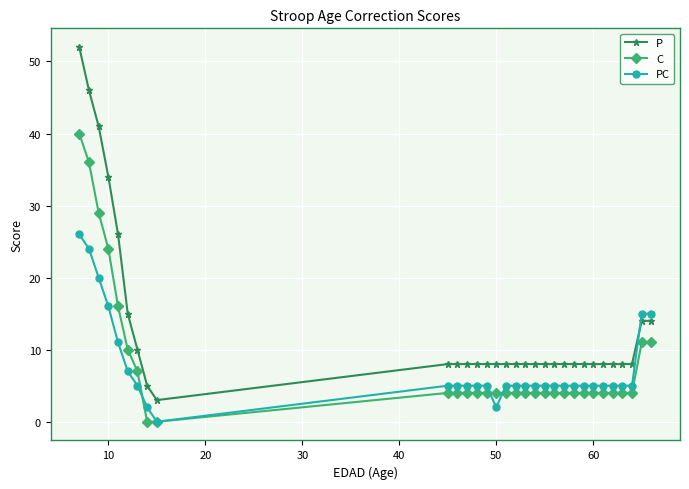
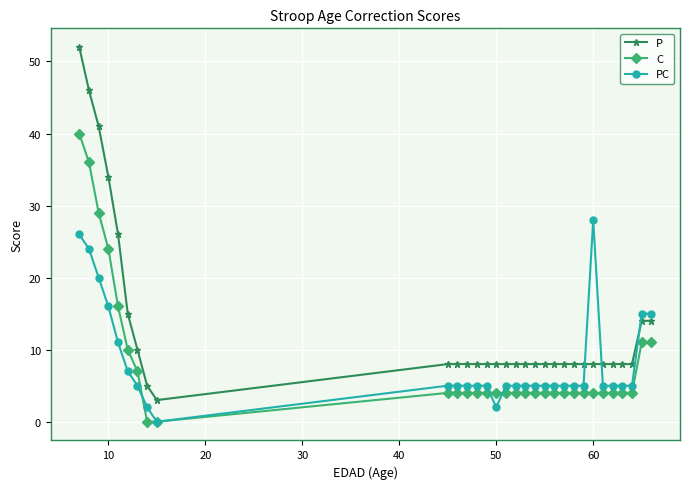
PC, 60: 5 -> 28
